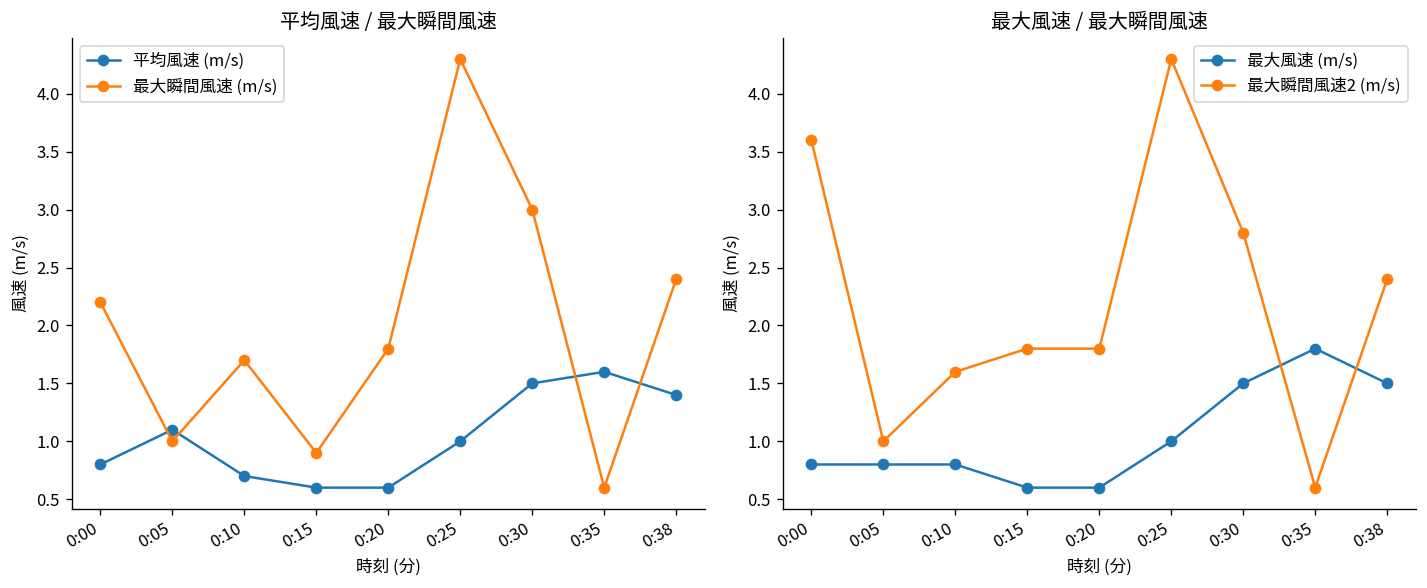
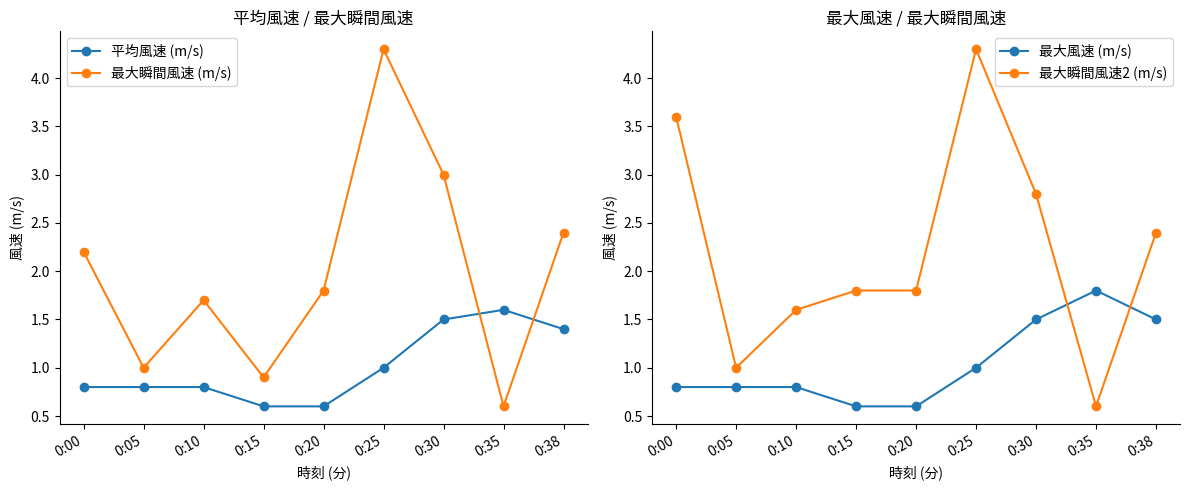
平均風速 / 最大瞬間風速, 平均風速 (m/s), 0:05: 1.1 -> 0.8
平均風速 / 最大瞬間風速, 平均風速 (m/s), 0:10: 0.7 -> 0.8
